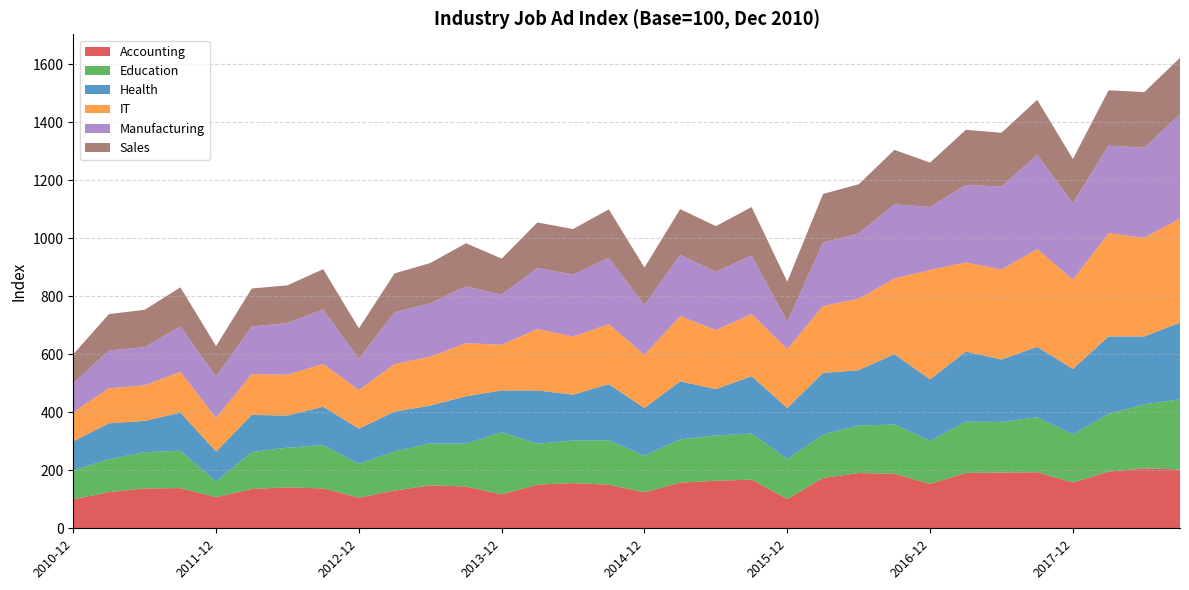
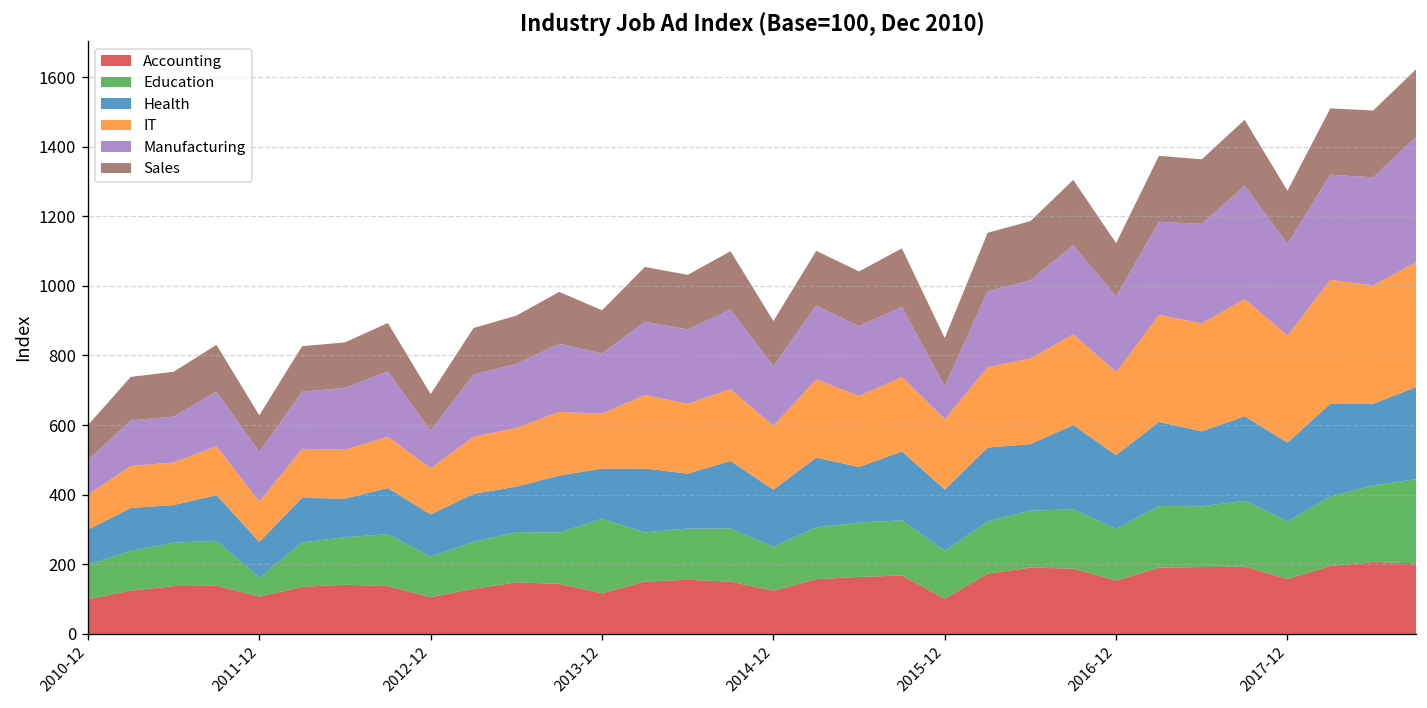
IT, 2016-12: 380 -> 240
